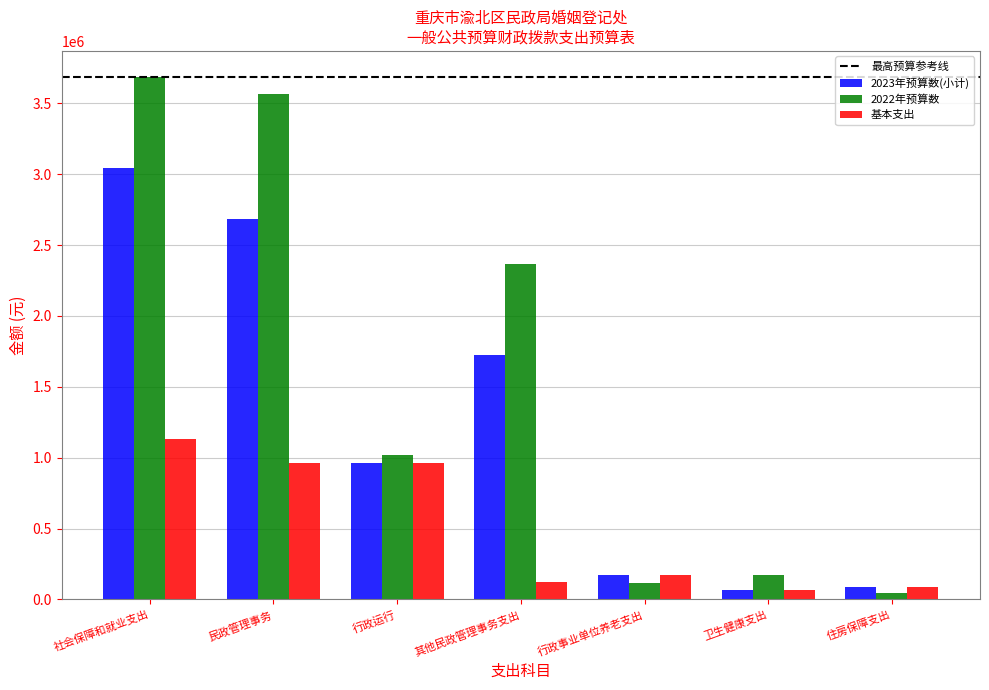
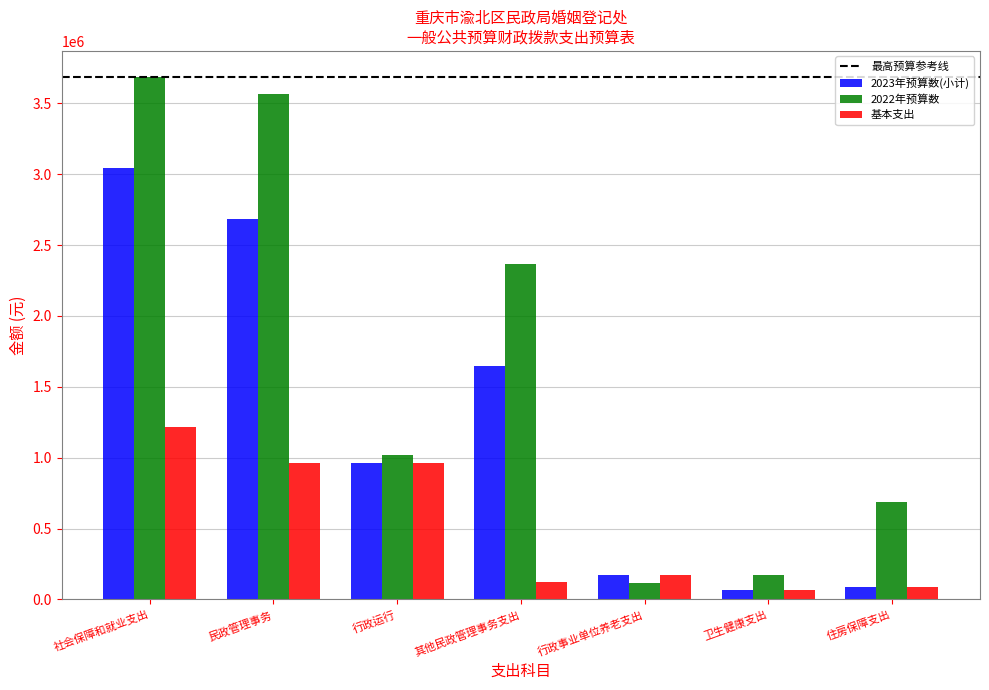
基本支出, 社会保障和就业支出: 1130000 -> 1220000
2023年预算数(小计), 其他民政管理事务支出: 1720000 -> 1650000
2022年预算数, 住房保障支出: 40000 -> 680000
